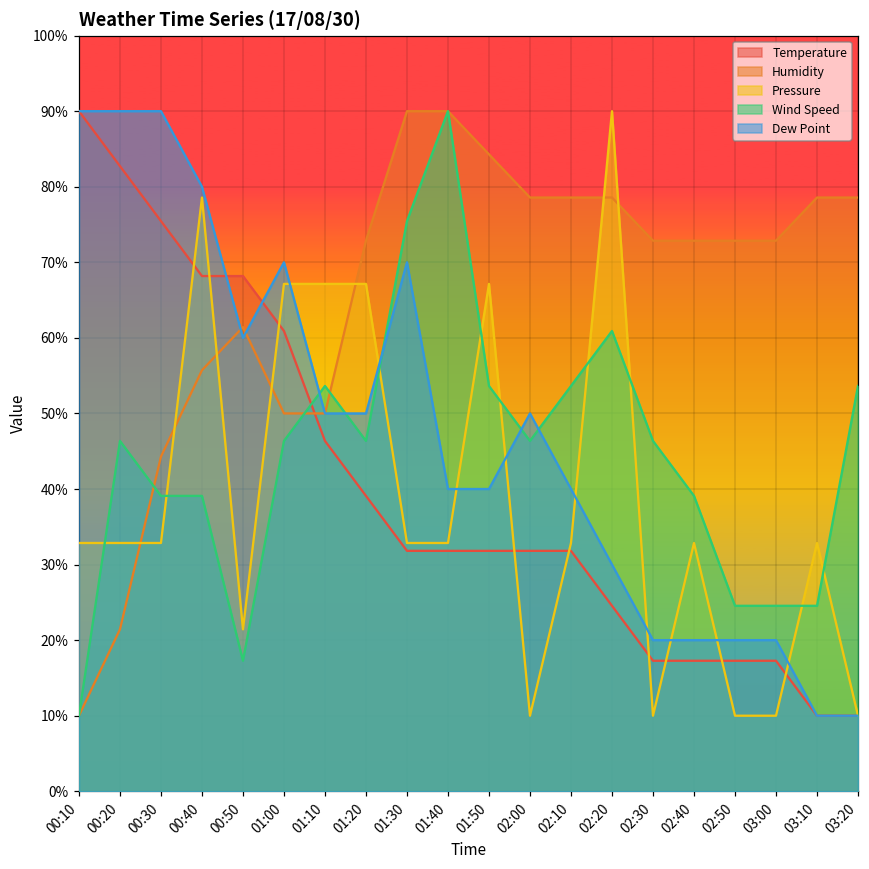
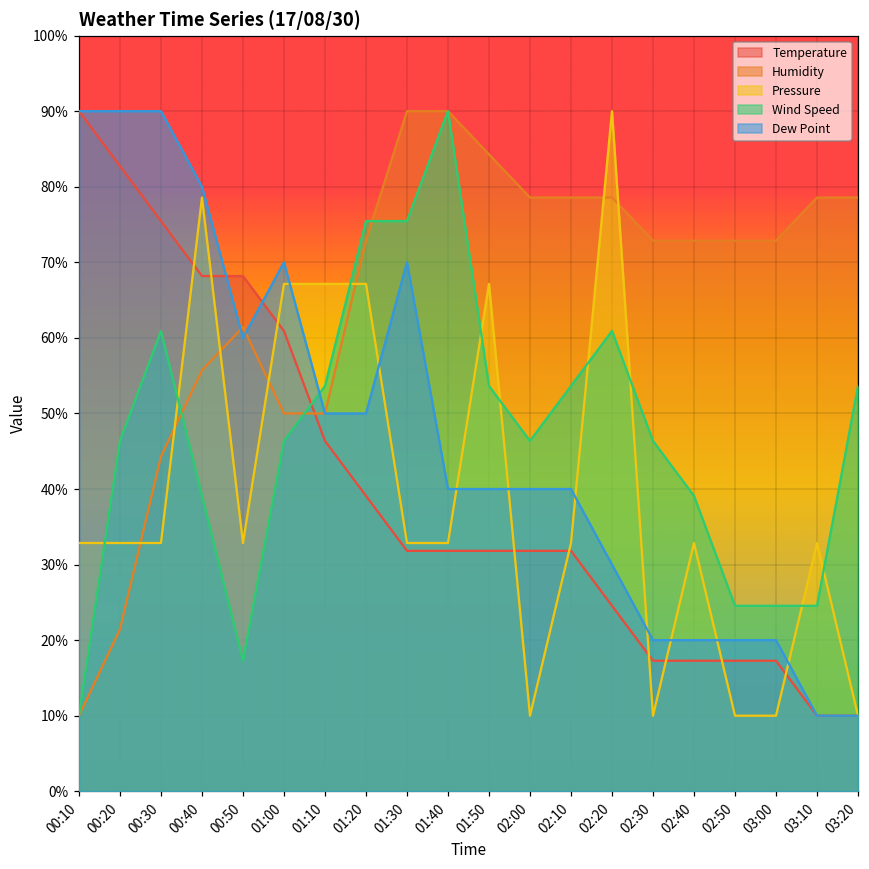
Wind Speed, 00:30: 39% -> 61%
Pressure, 00:50: 21% -> 33%
Wind Speed, 01:20: 46% -> 75%
Dew Point, 02:00: 50% -> 40%
